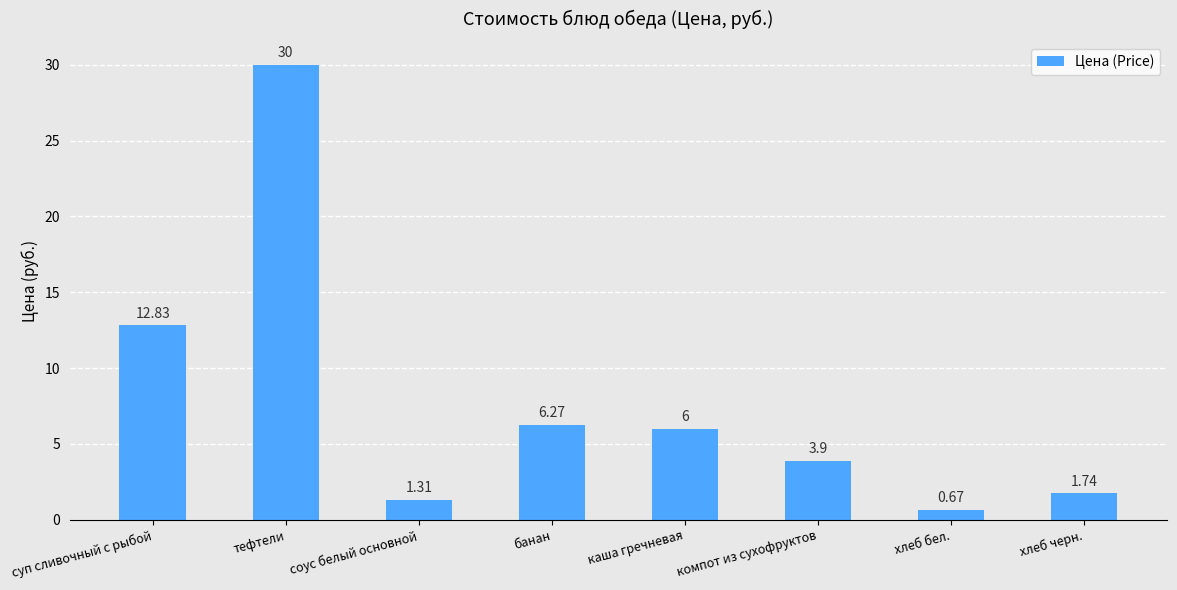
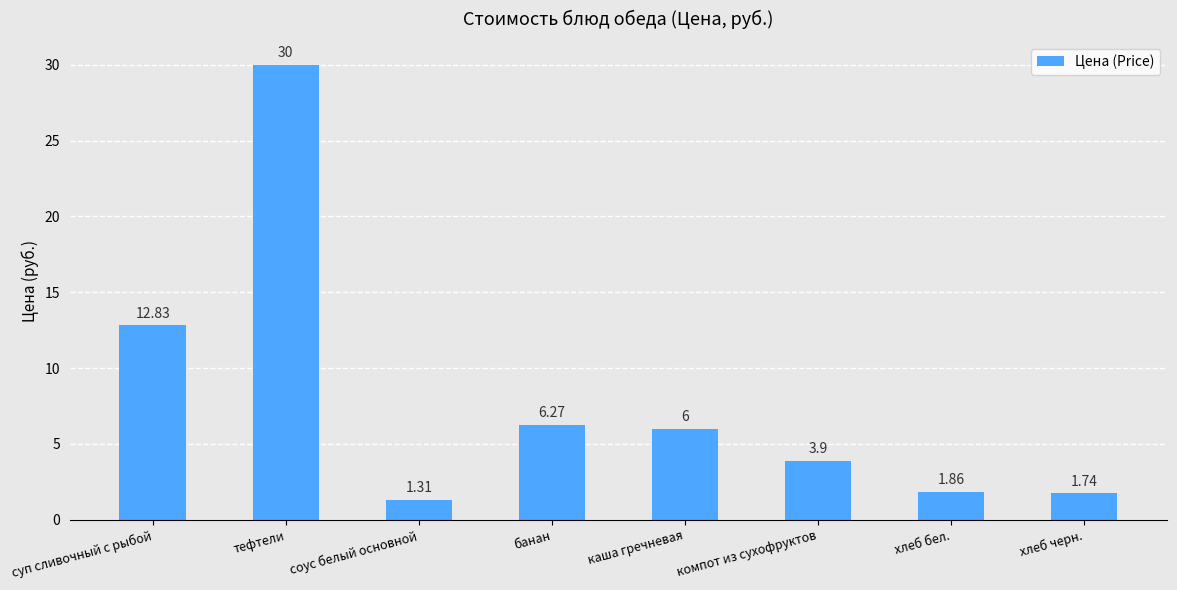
хлеб бел.: 0.67 -> 1.86
